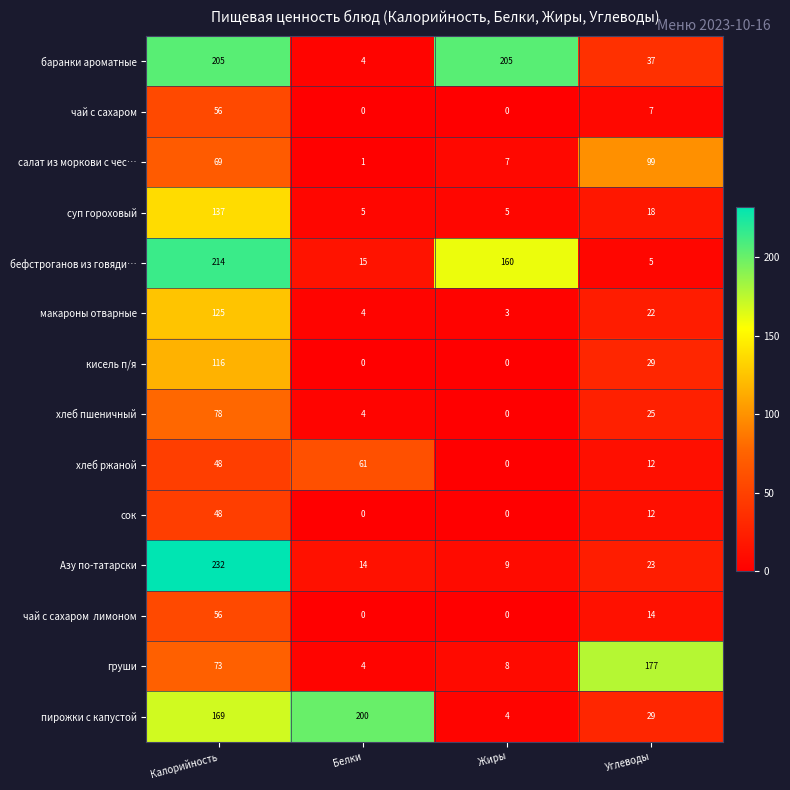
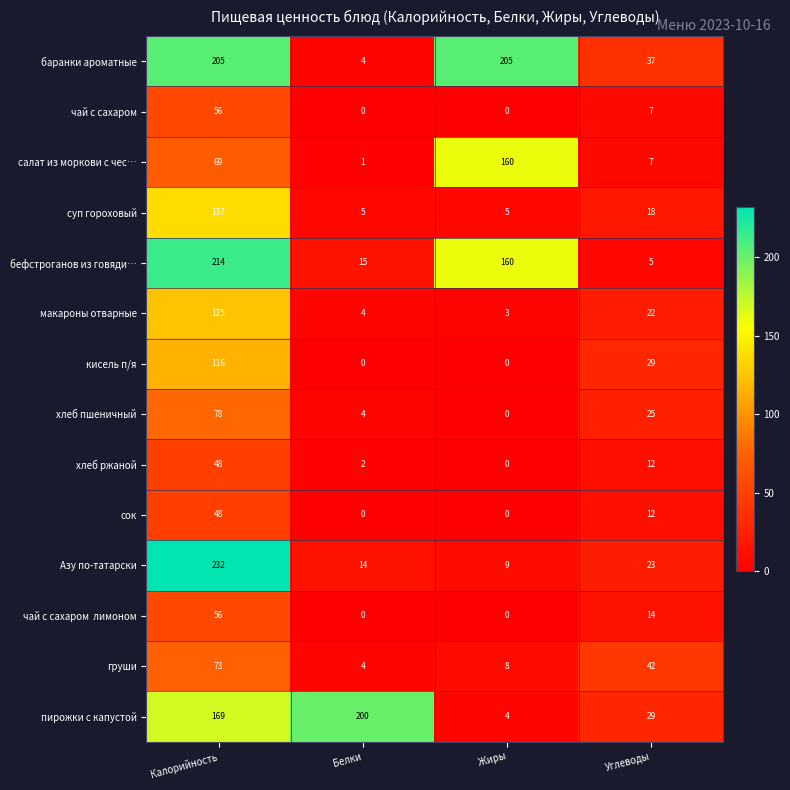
салат из моркови с чес…, Жиры: 7 -> 160
салат из моркови с чес…, Углеводы: 99 -> 7
хлеб ржаной, Белки: 61 -> 2
груши, Углеводы: 177 -> 42
